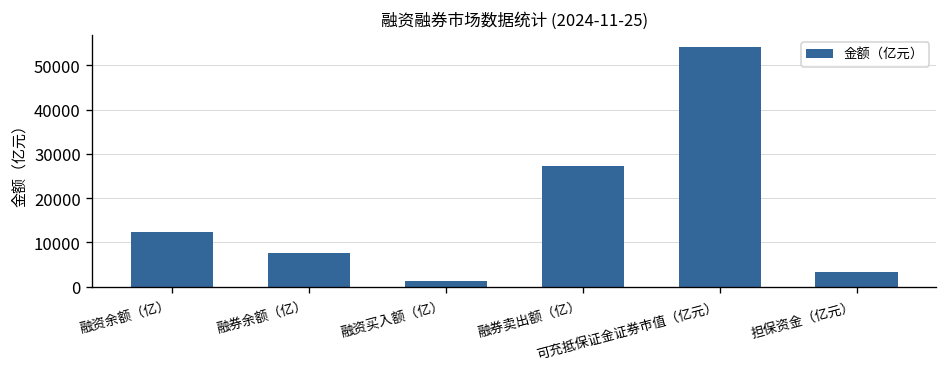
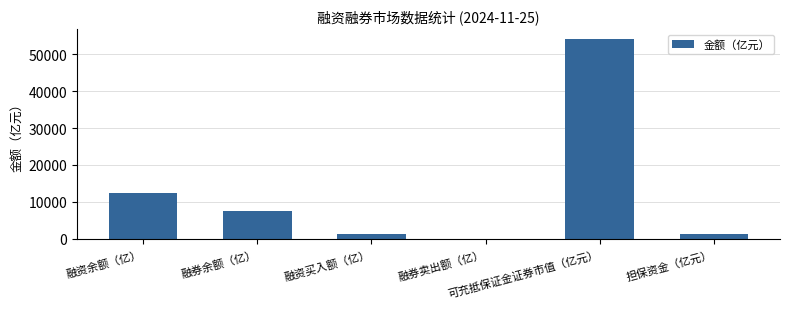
融券卖出额（亿）: 27000 -> 0
担保资金（亿元）: 3000 -> 1000
